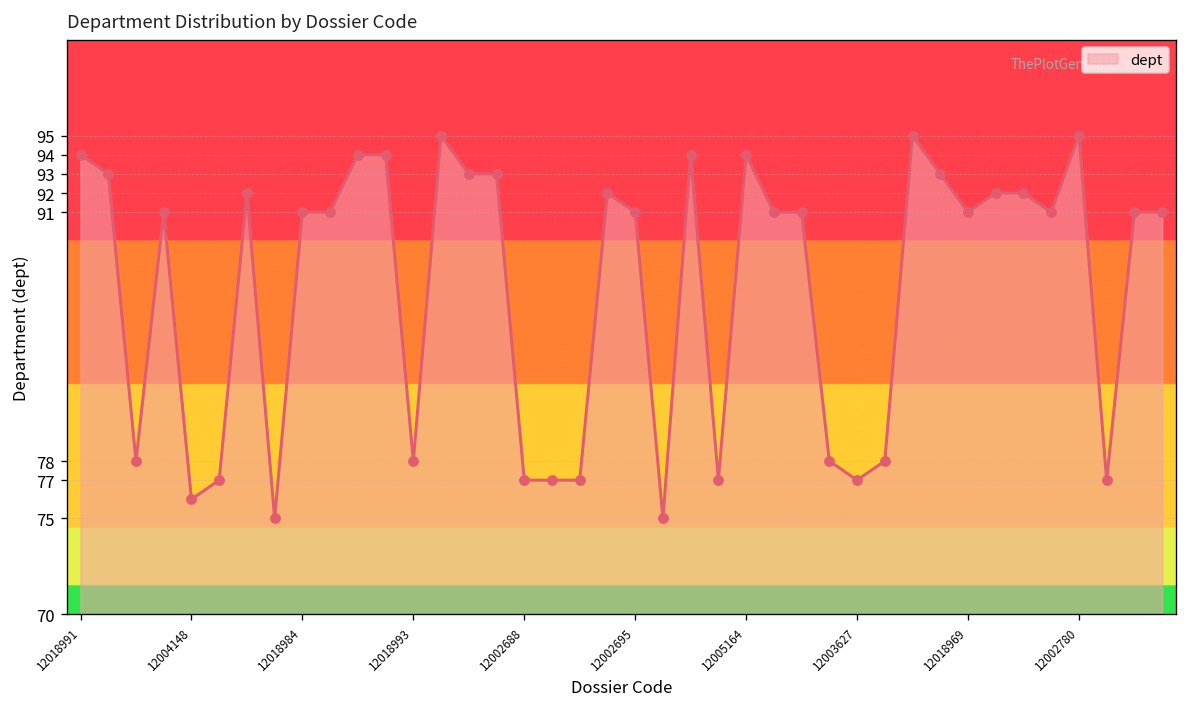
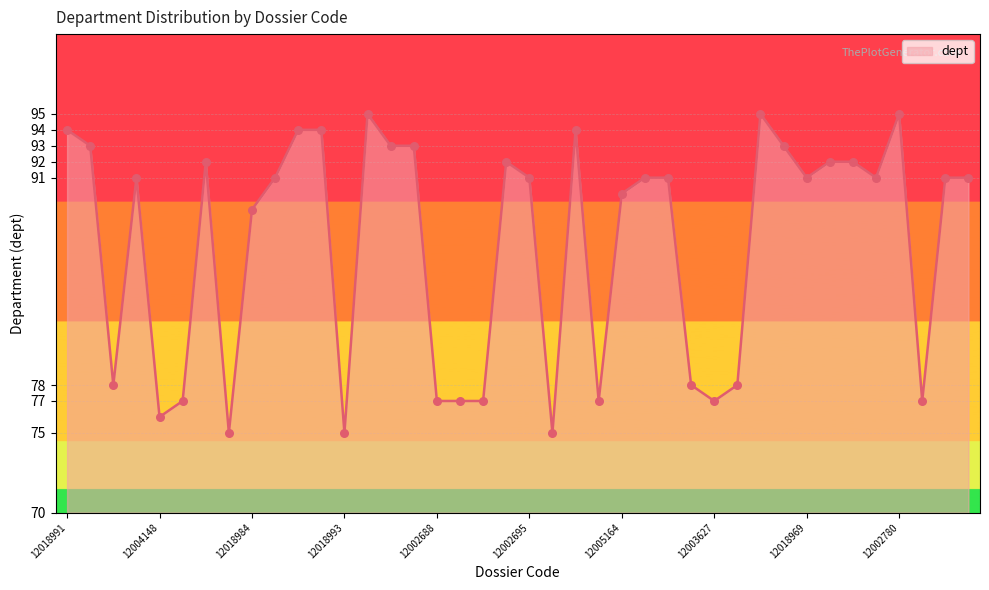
12018984: 91 -> 89
12018993: 78 -> 75
12005164: 94 -> 90
